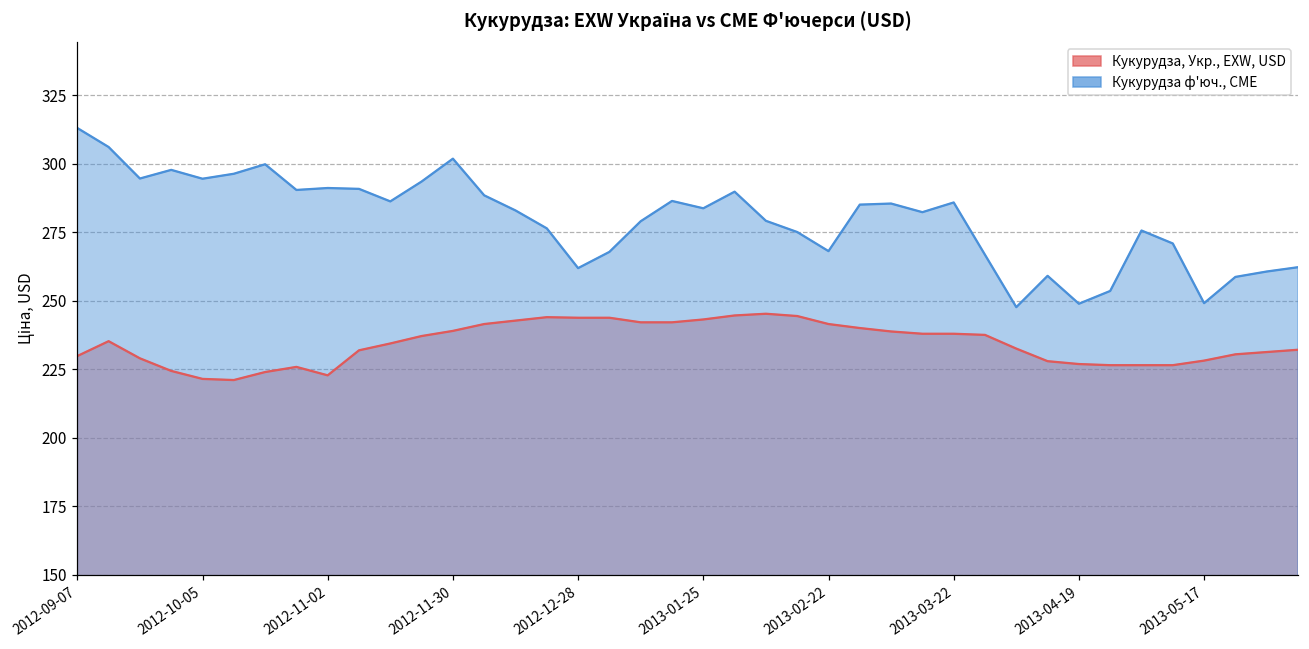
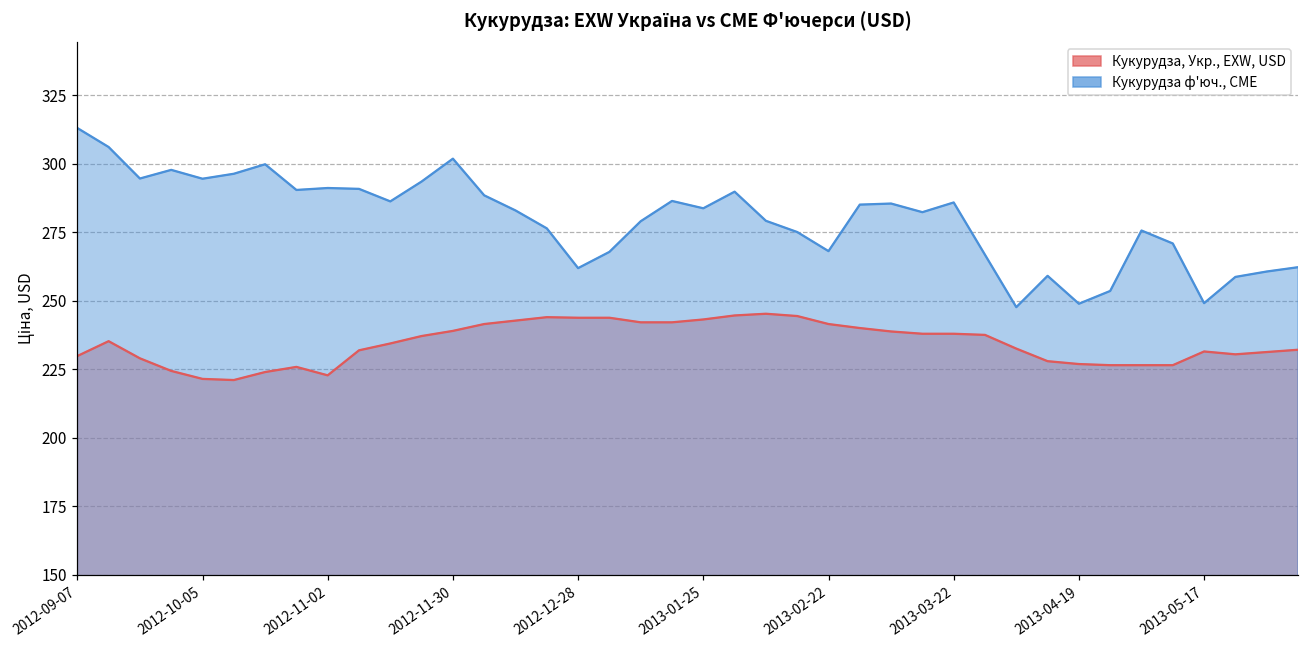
Кукурудза, Укр., EXW, USD, 2013-05-17: 228 -> 231
